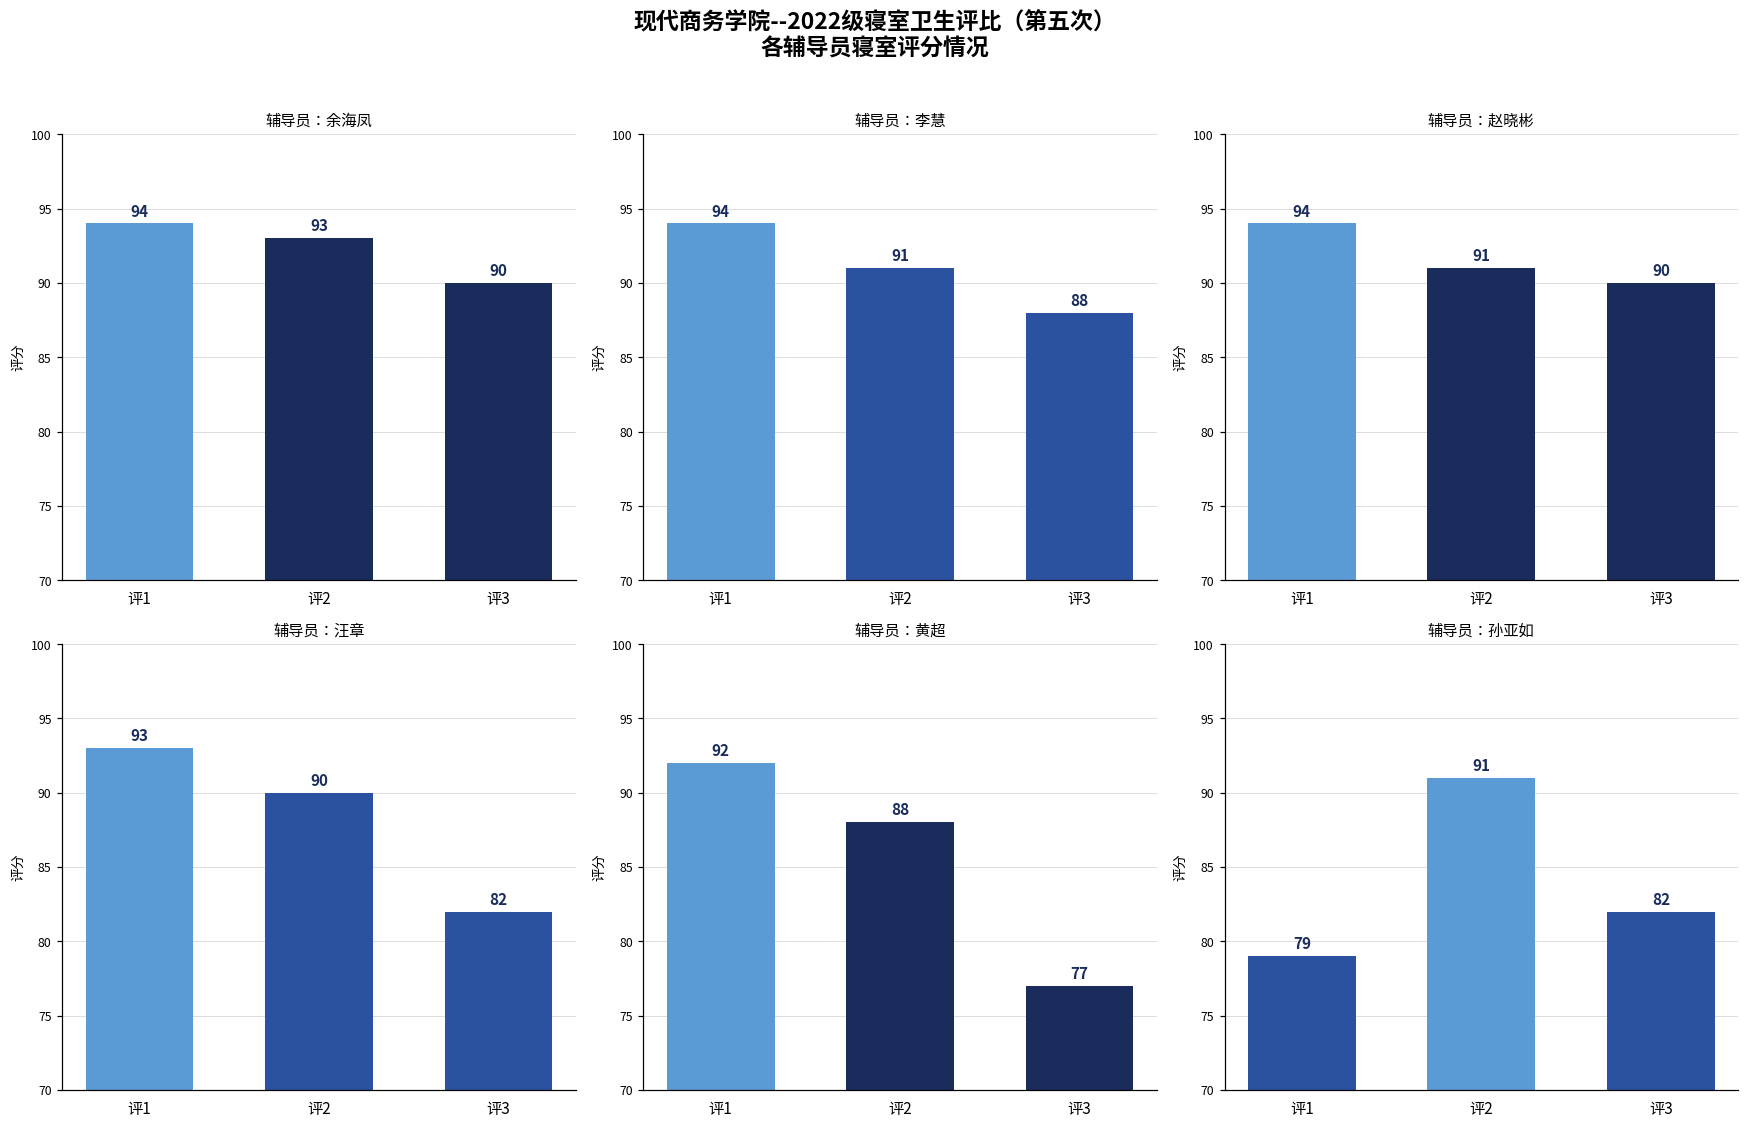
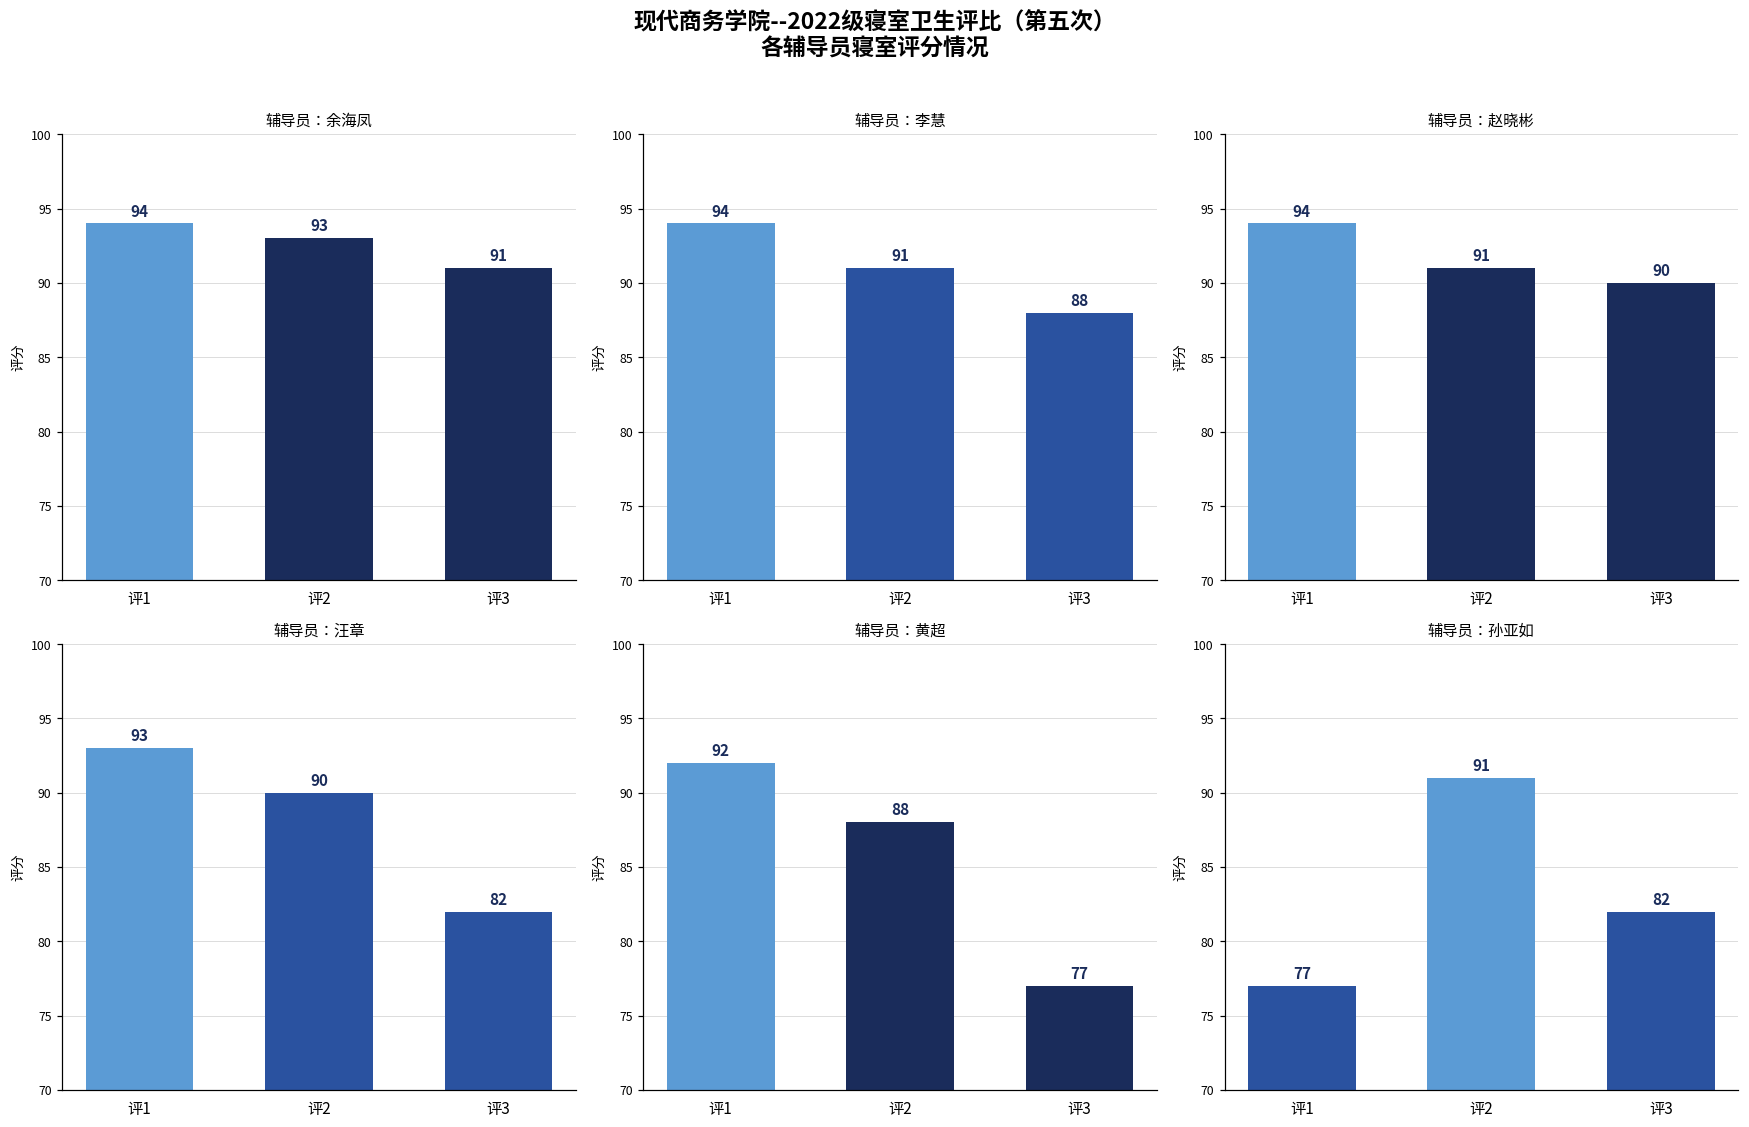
辅导员：余海凤, 评3: 90 -> 91
辅导员：孙亚如, 评1: 79 -> 77
